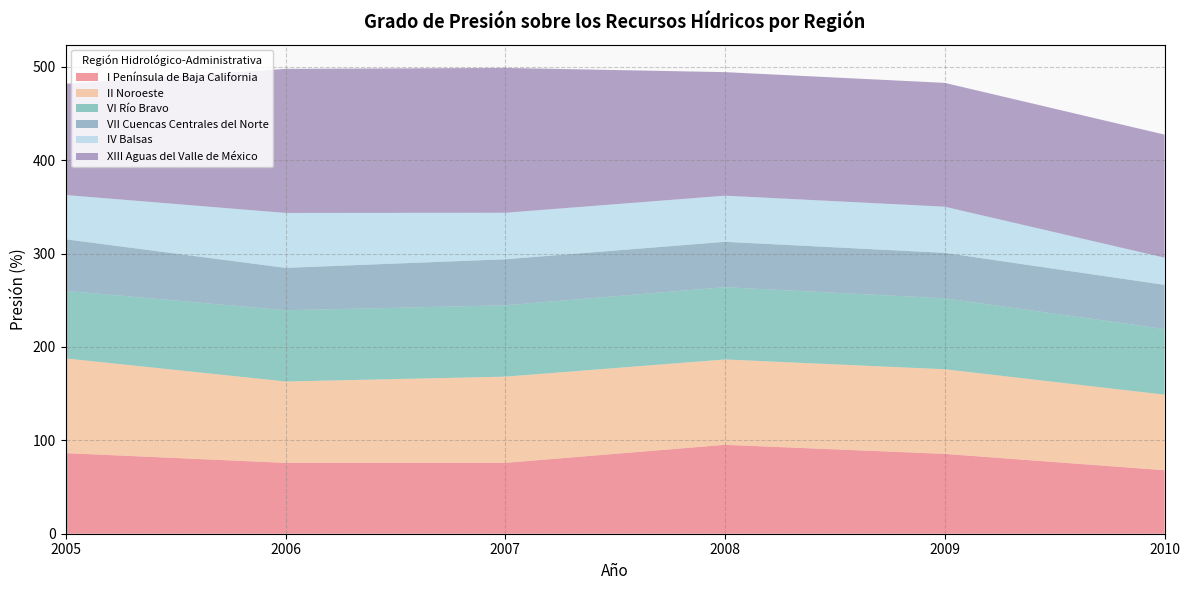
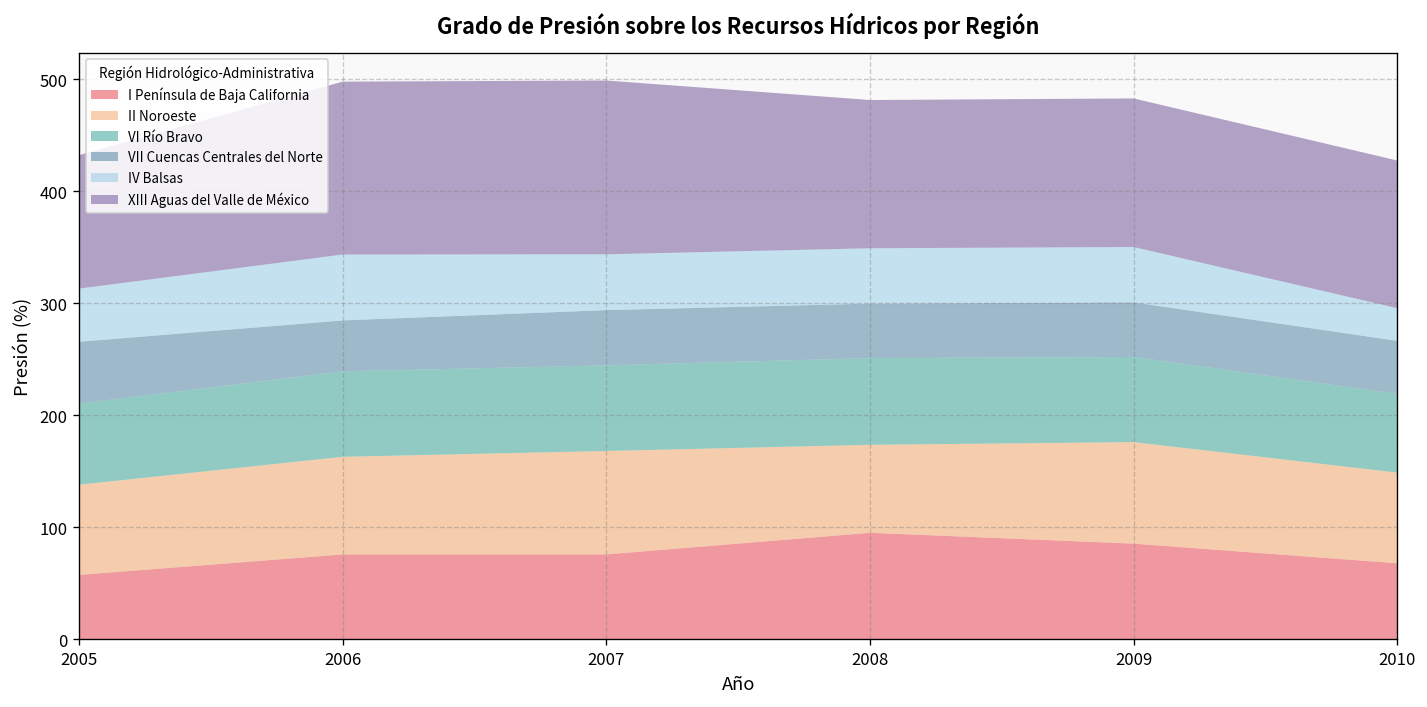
I Península de Baja California, 2005: 90 -> 60
II Noroeste, 2005: 100 -> 80
II Noroeste, 2008: 90 -> 80
